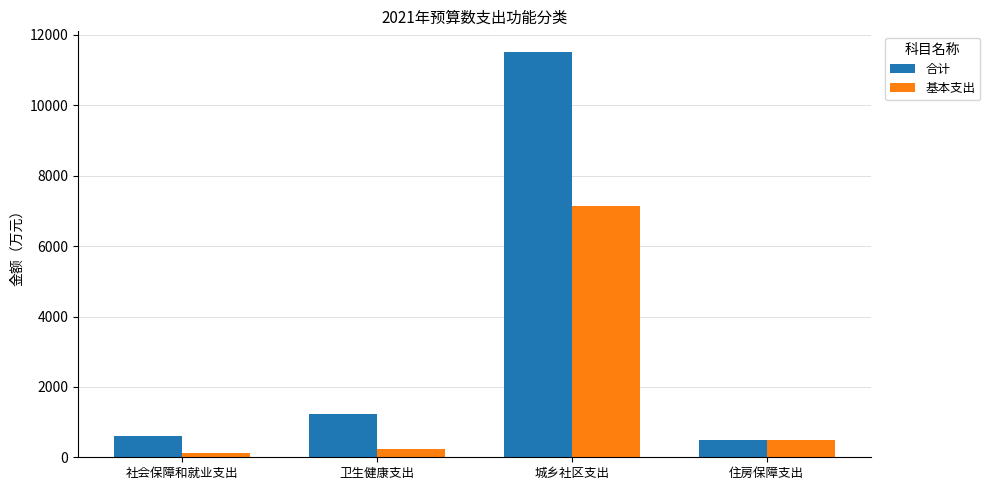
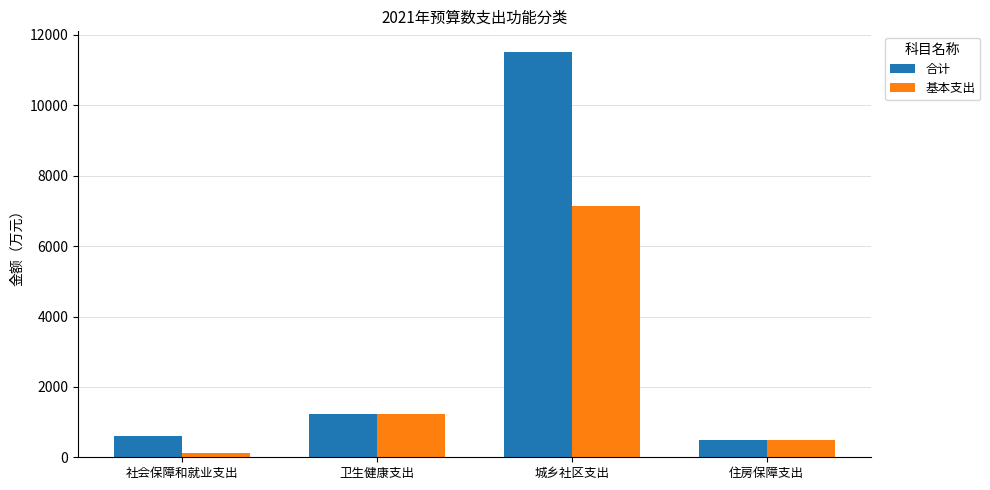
基本支出, 卫生健康支出: 200 -> 1200
